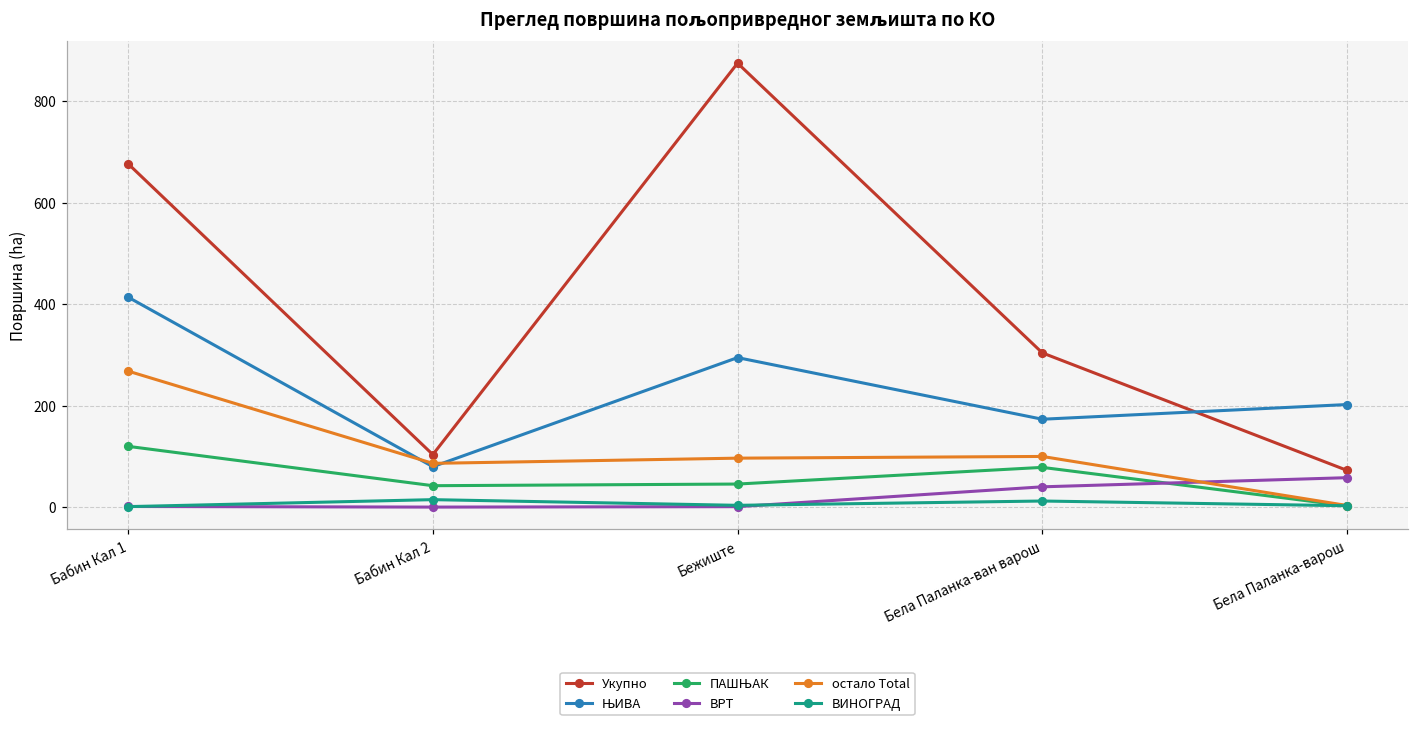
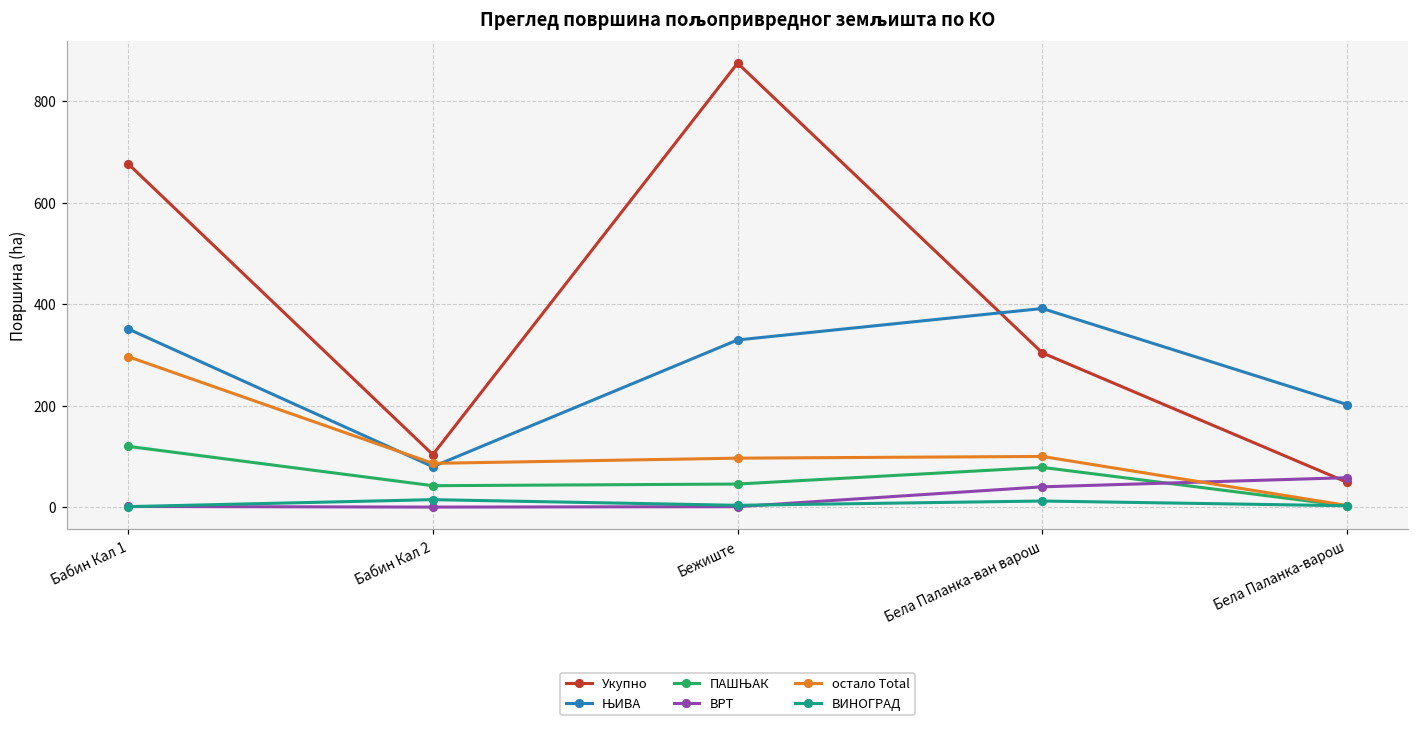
ЊИВА, Бабин Кал 1: 410 -> 350
остало Total, Бабин Кал 1: 270 -> 300
ЊИВА, Бежиште: 290 -> 330
ЊИВА, Бела Паланка-ван варош: 170 -> 390
Укупно, Бела Паланка-варош: 70 -> 50
